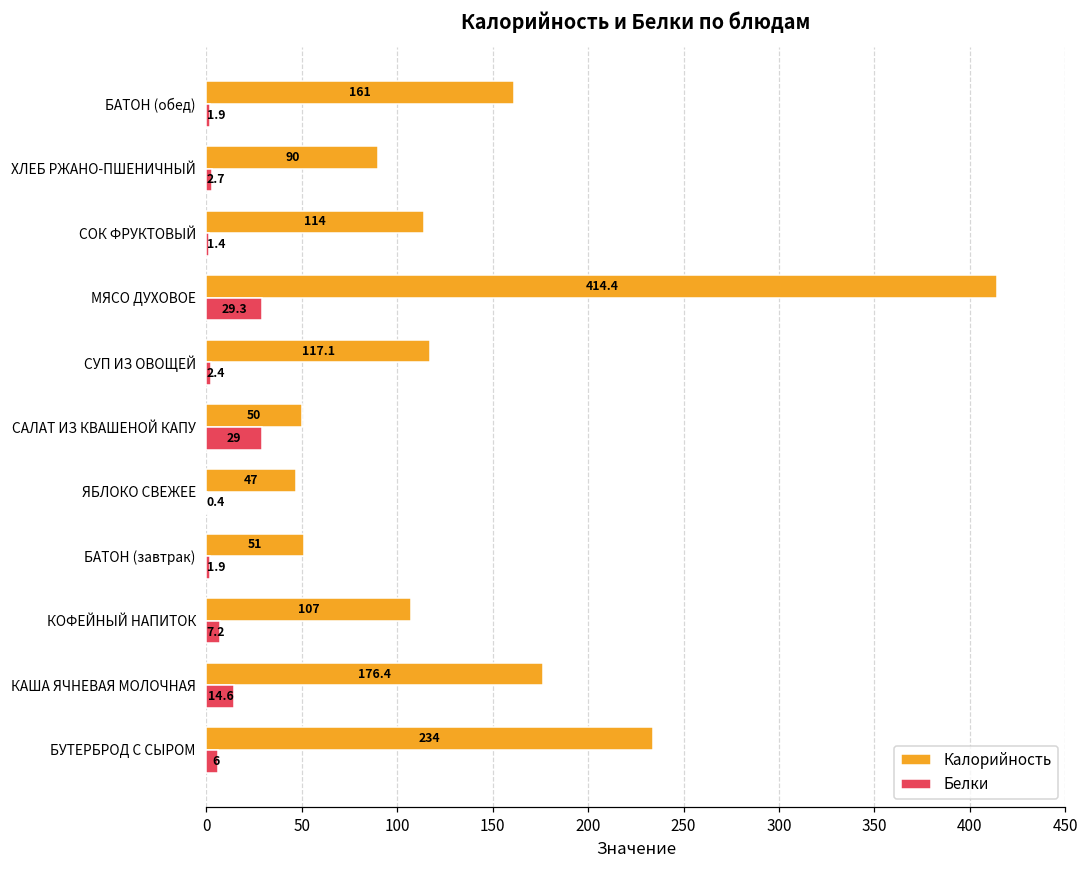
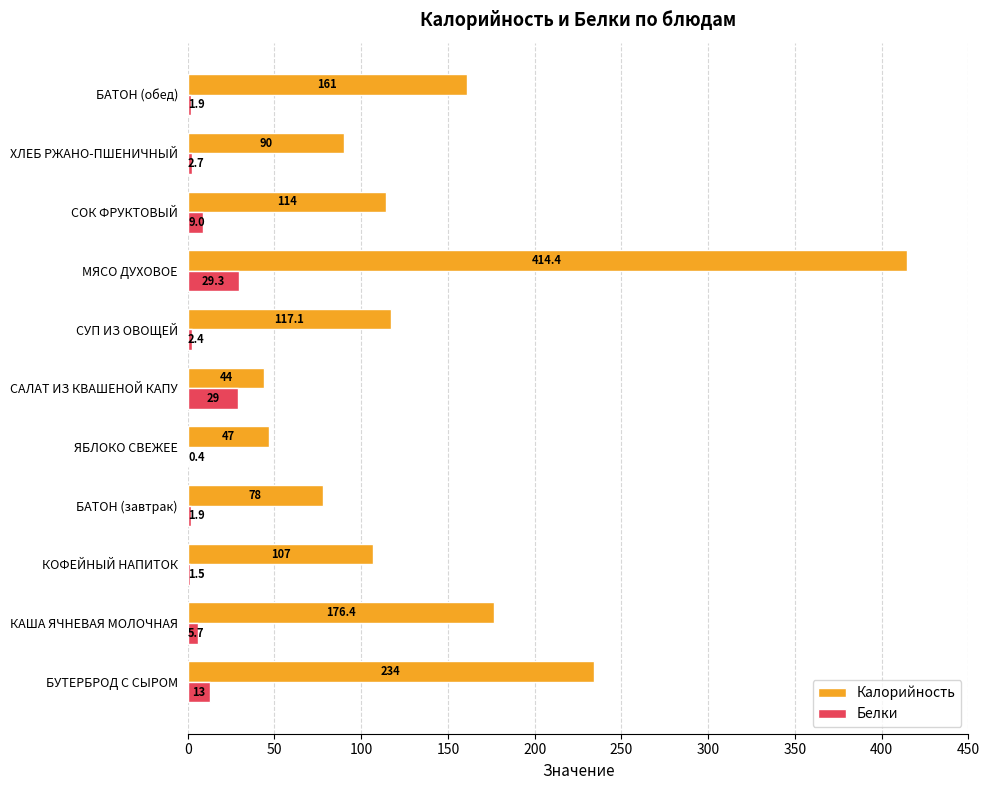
Белки, СОК ФРУКТОВЫЙ: 1.4 -> 9.0
Калорийность, САЛАТ ИЗ КВАШЕНОЙ КАПУ: 50 -> 44
Калорийность, БАТОН (завтрак): 51 -> 78
Белки, КОФЕЙНЫЙ НАПИТОК: 7.2 -> 1.5
Белки, КАША ЯЧНЕВАЯ МОЛОЧНАЯ: 14.6 -> 5.7
Белки, БУТЕРБРОД С СЫРОМ: 6 -> 13
